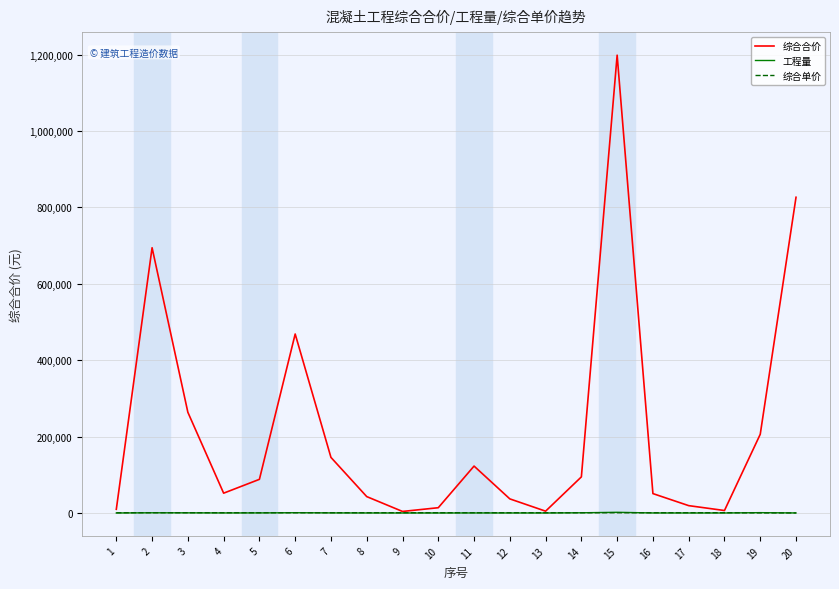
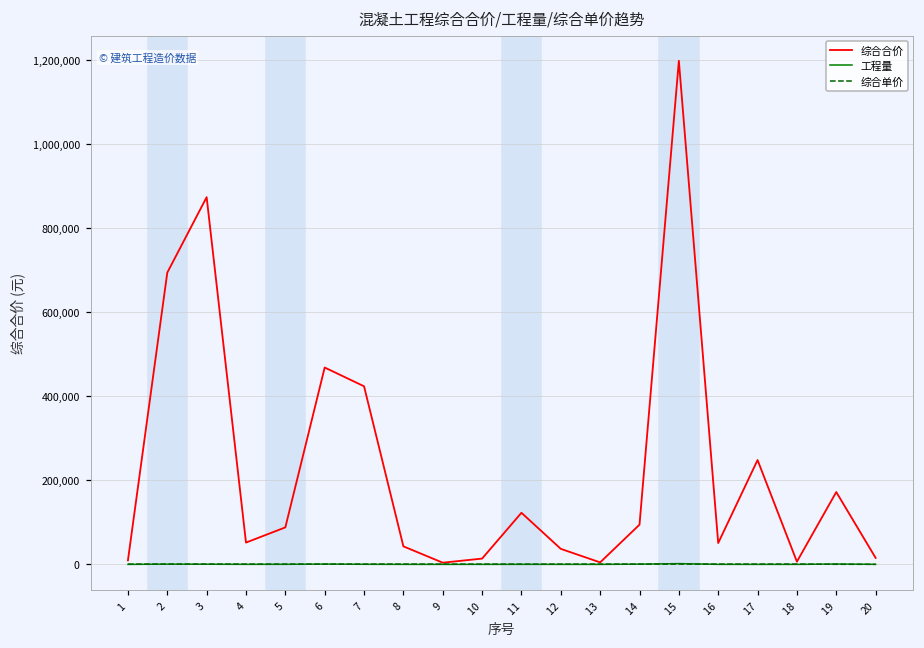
综合合价, 3: 260,000 -> 870,000
综合合价, 7: 150,000 -> 420,000
综合合价, 17: 20,000 -> 250,000
综合合价, 19: 210,000 -> 170,000
综合合价, 20: 830,000 -> 20,000
